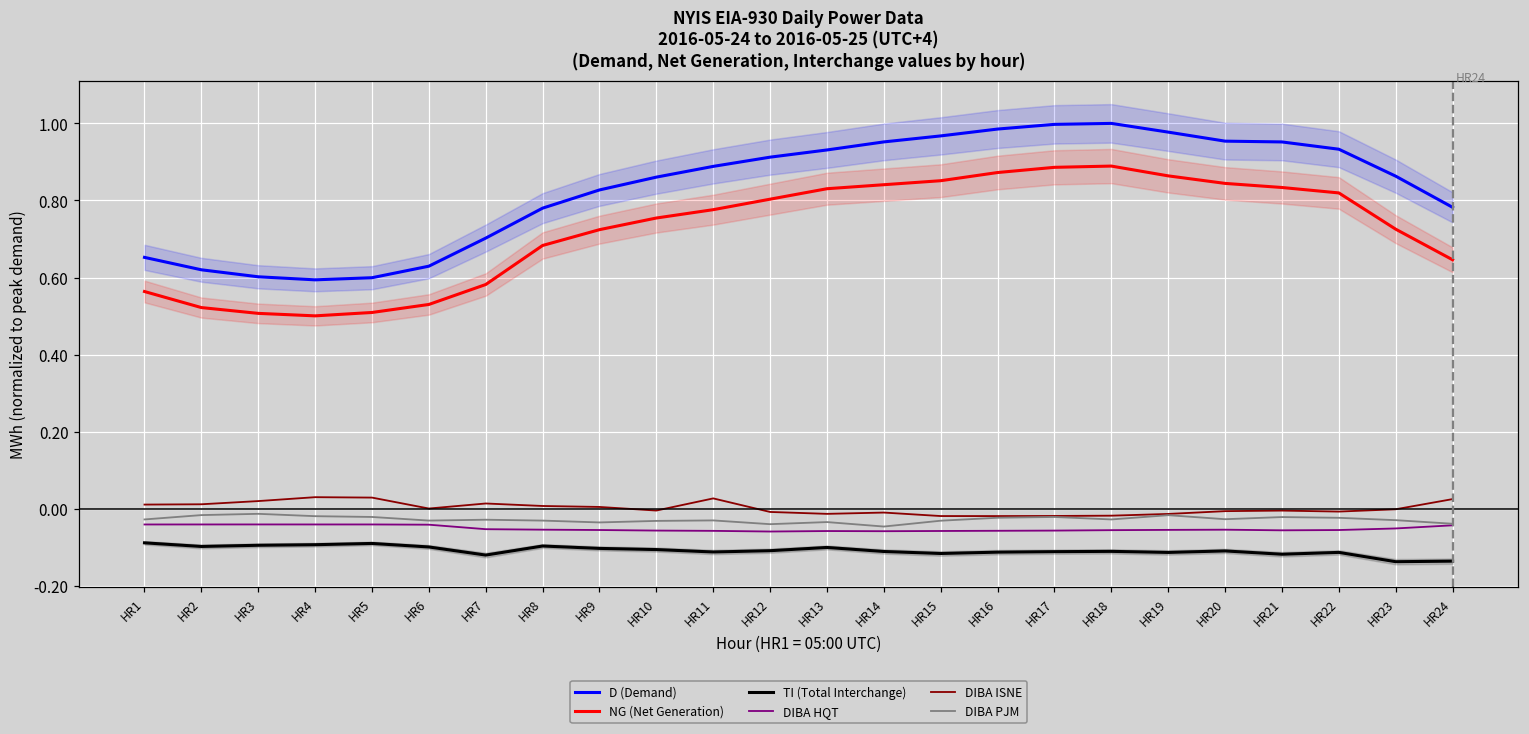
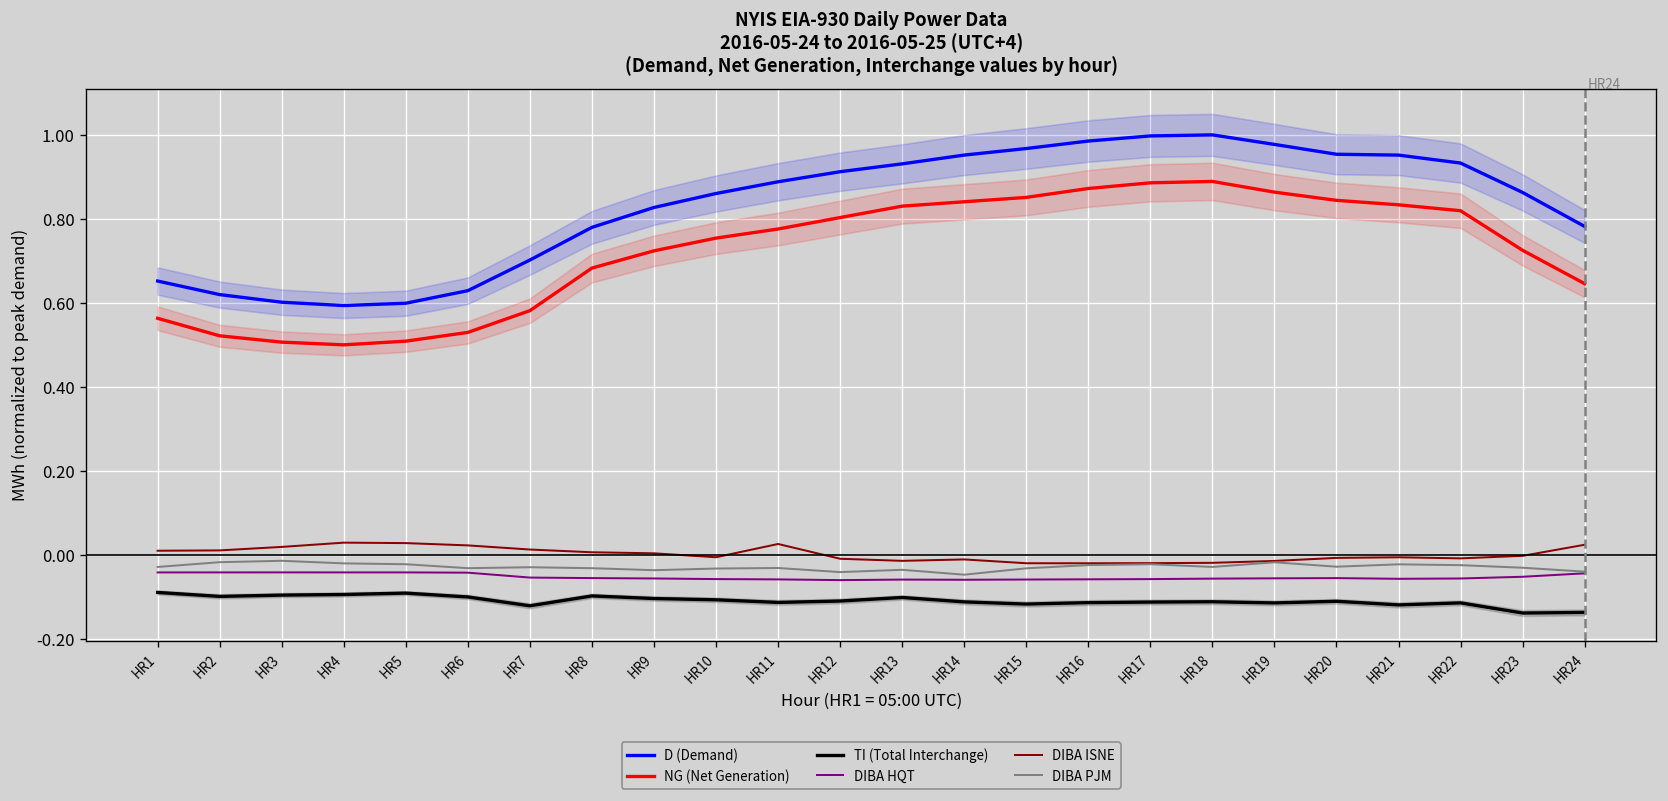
DIBA ISNE, HR6: 0.00 -> 0.02
